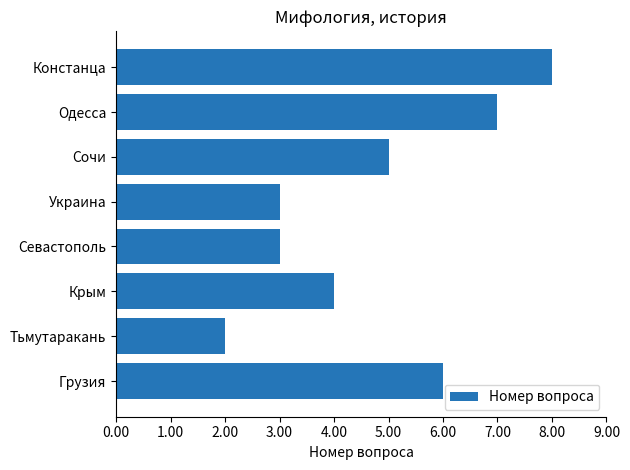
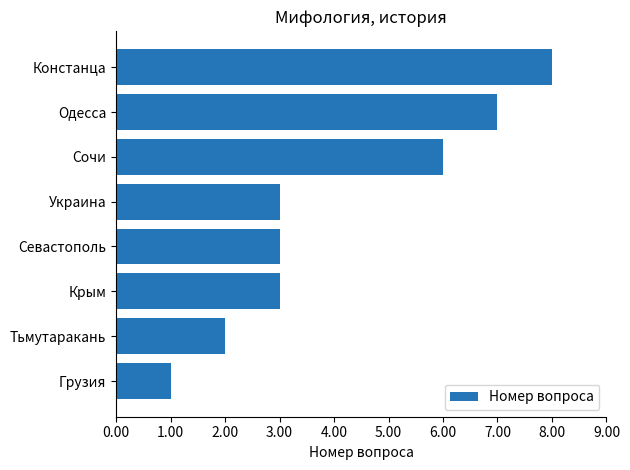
Сочи: 5 -> 6
Крым: 4 -> 3
Грузия: 6 -> 1
